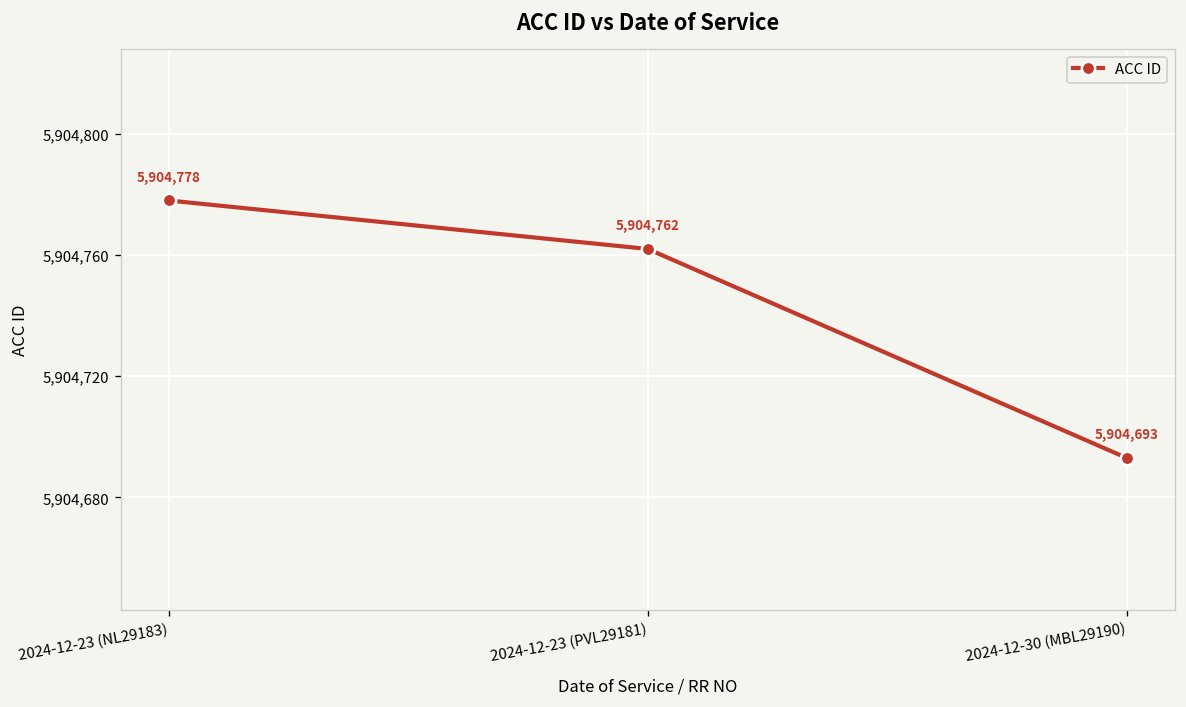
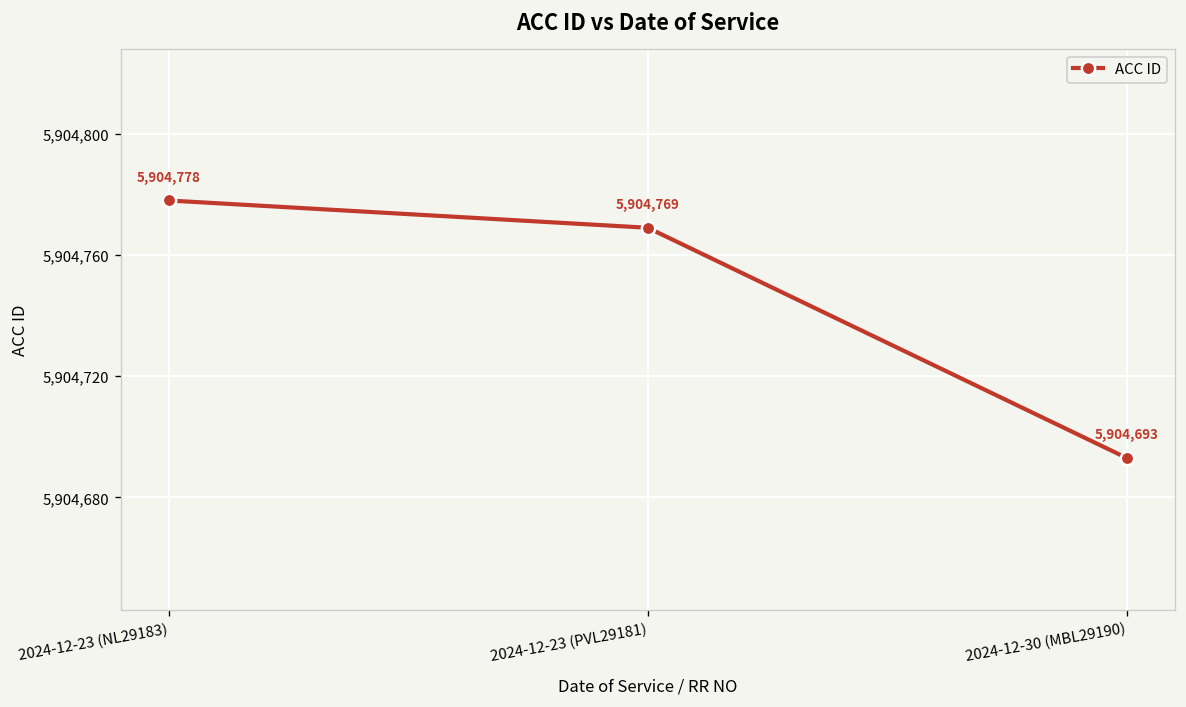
2024-12-23 (PVL29181): 5,904,762 -> 5,904,769
